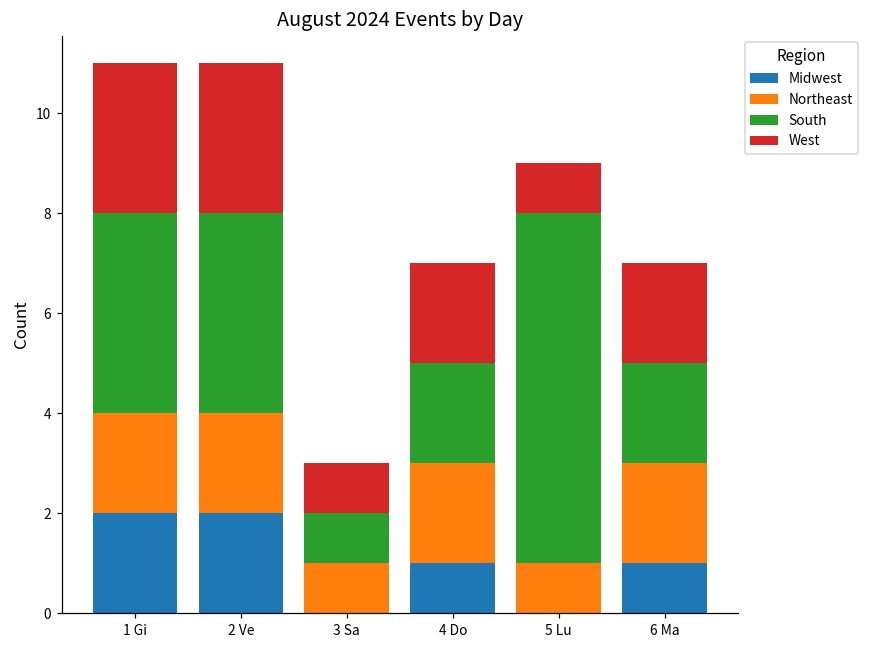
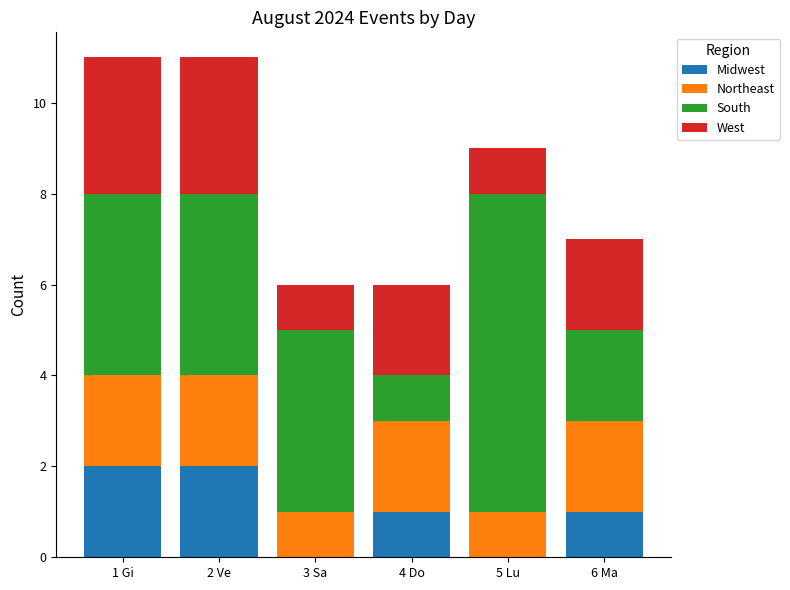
South, 3 Sa: 1 -> 4
South, 4 Do: 2 -> 1
